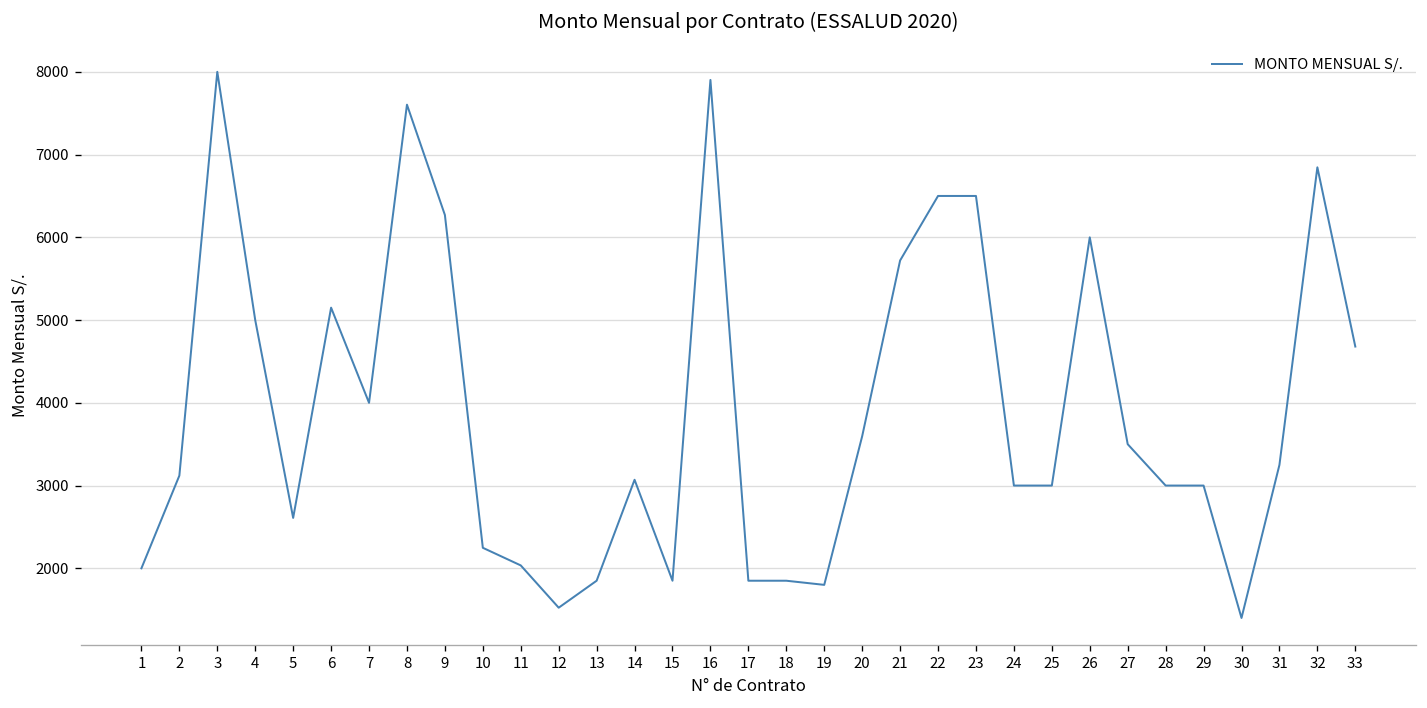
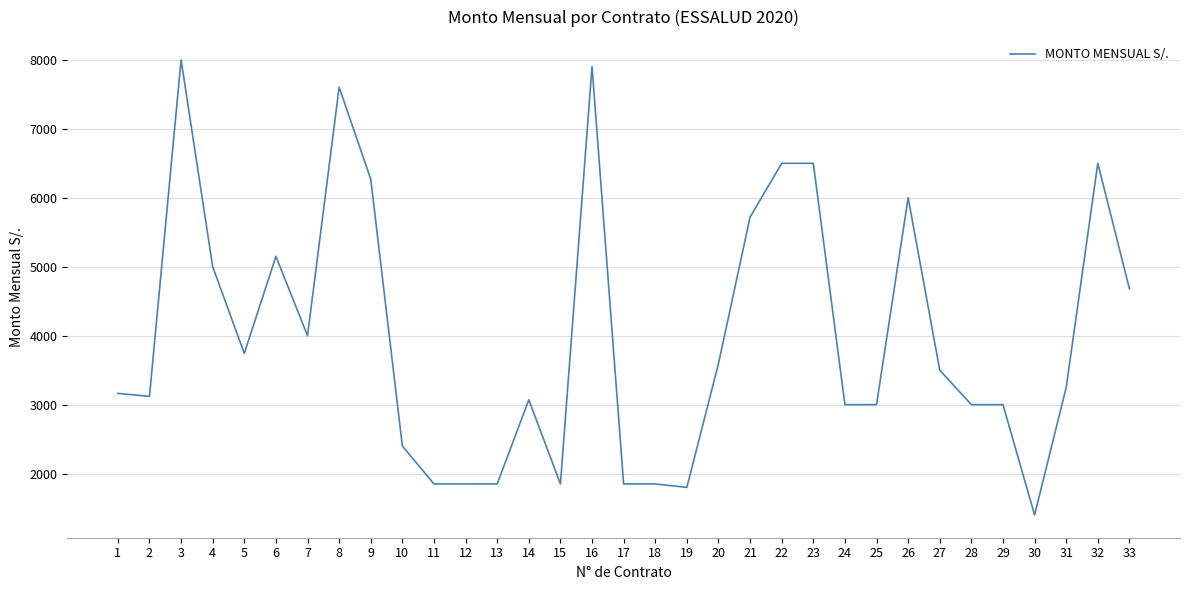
1: 2000 -> 3200
5: 2600 -> 3700
10: 2200 -> 2400
11: 2000 -> 1900
12: 1500 -> 1900
32: 6800 -> 6500
